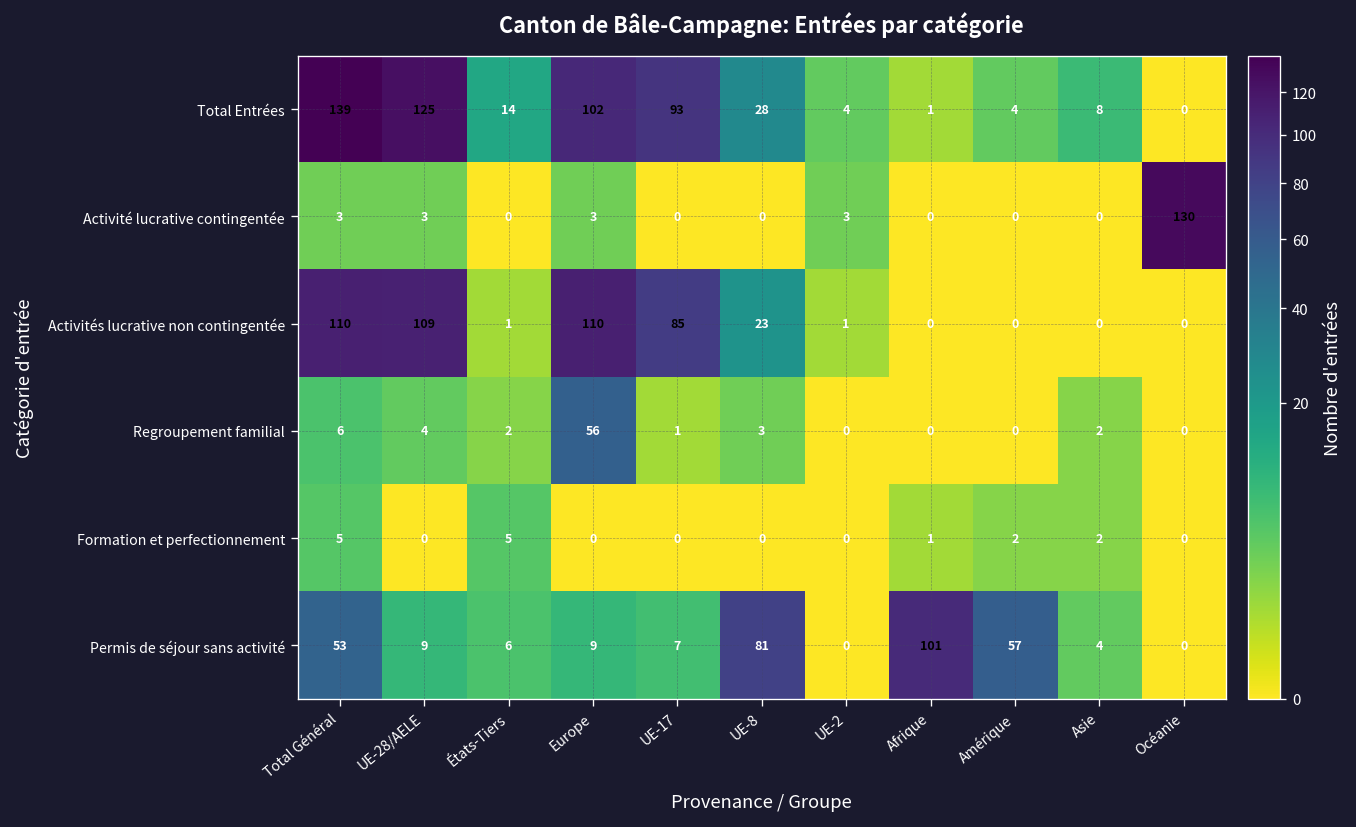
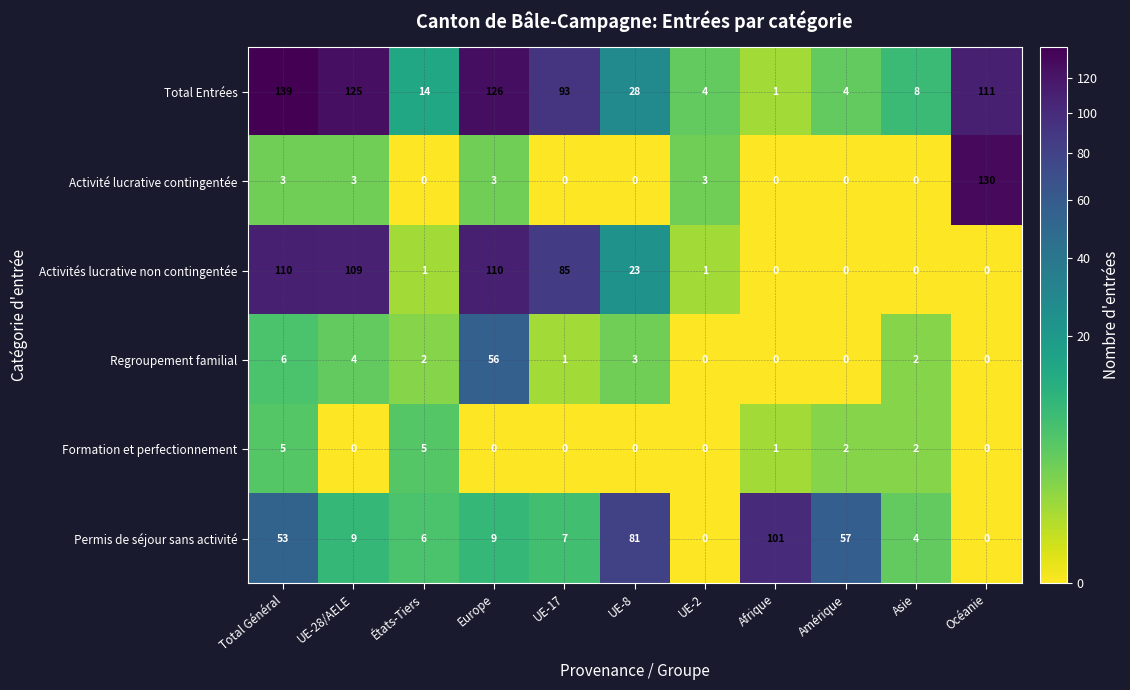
Total Entrées, Europe: 102 -> 126
Total Entrées, Océanie: 0 -> 111
